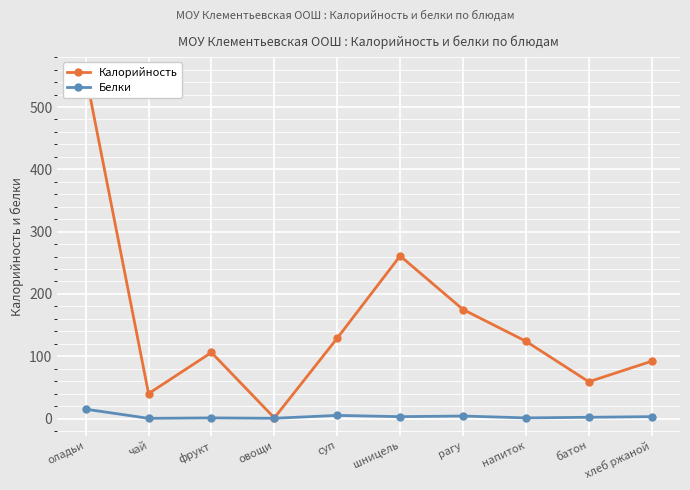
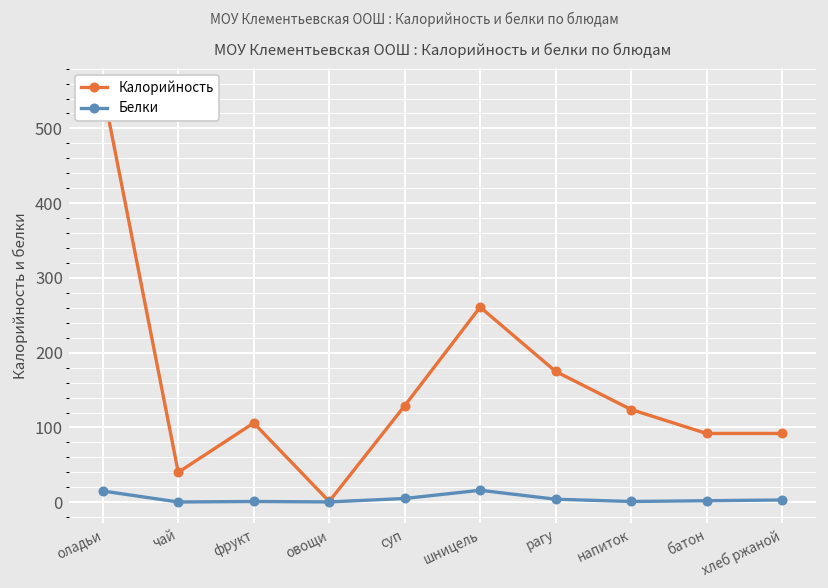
Белки, шницель: 0 -> 20
Калорийность, батон: 60 -> 90
